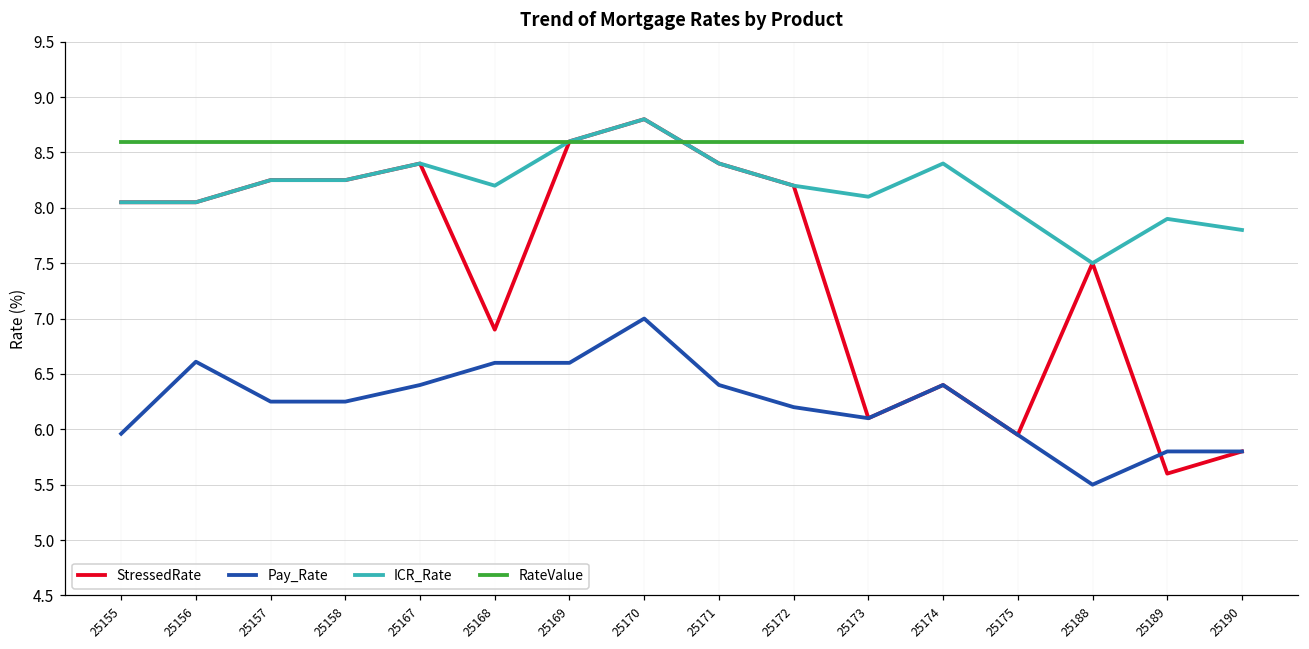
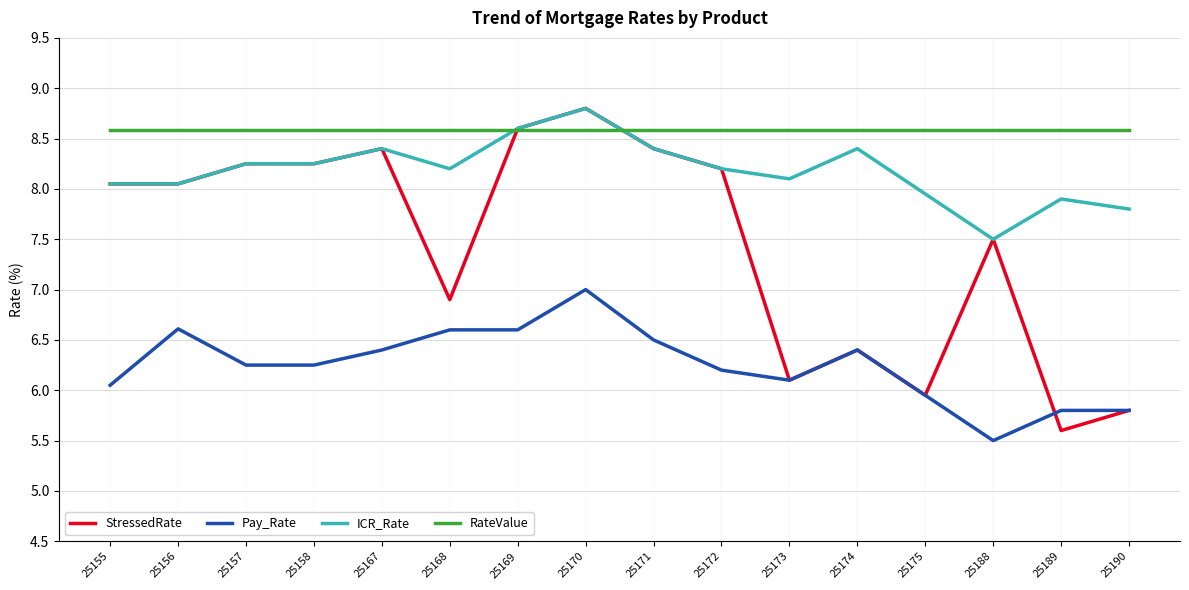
Pay_Rate, 25155: 5.96 -> 6.05
Pay_Rate, 25171: 6.4 -> 6.5
